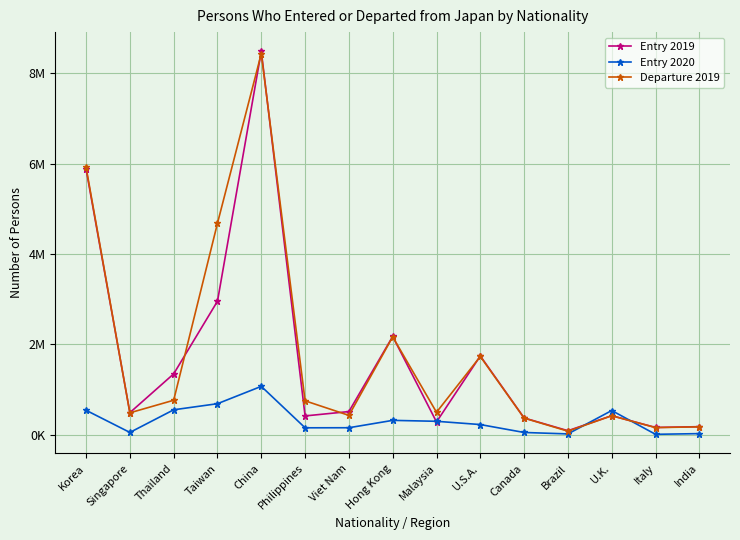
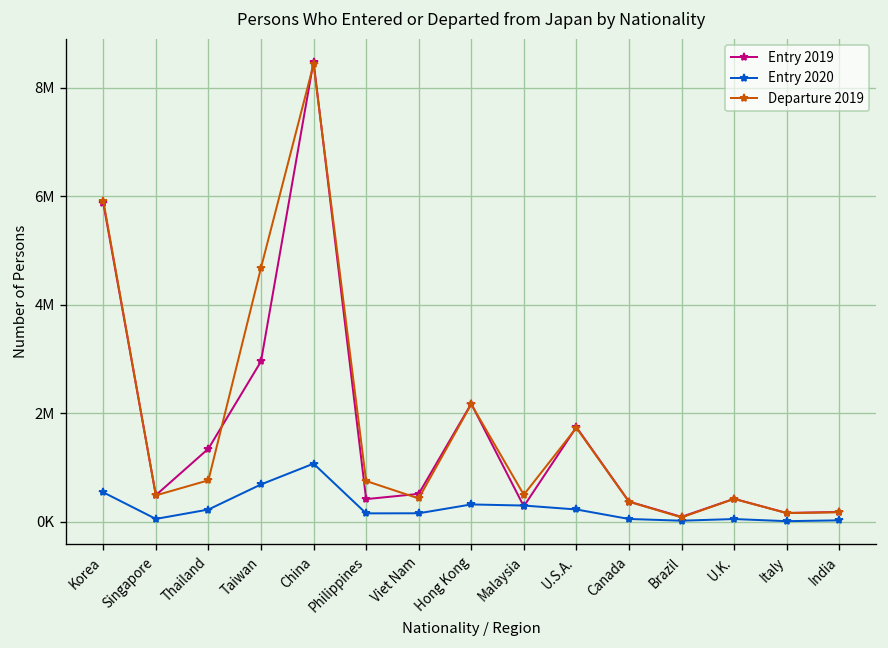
Entry 2020, Thailand: 600000 -> 200000
Entry 2020, U.K.: 500000 -> 100000
